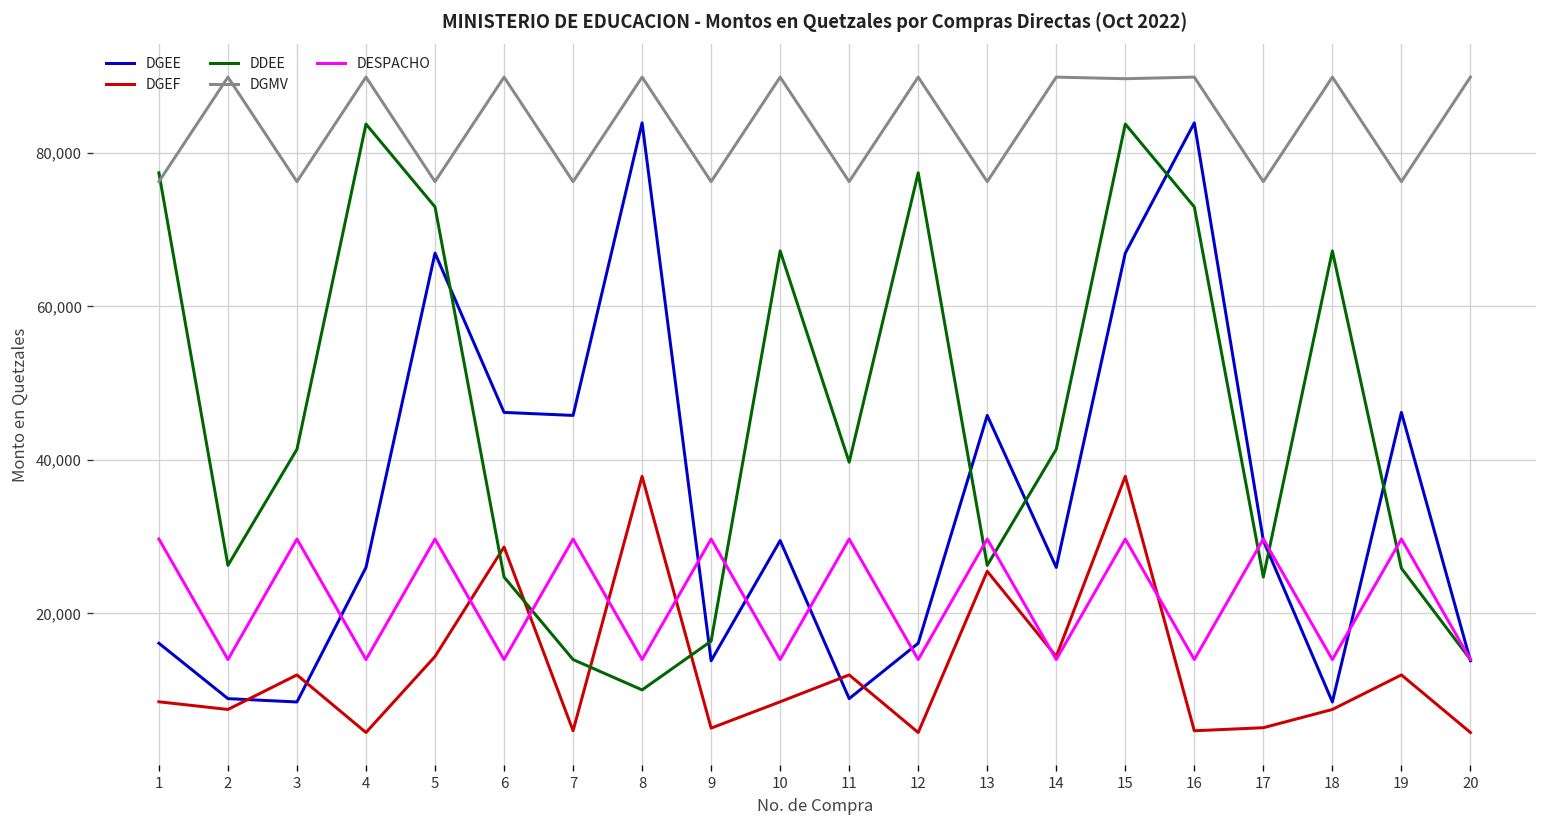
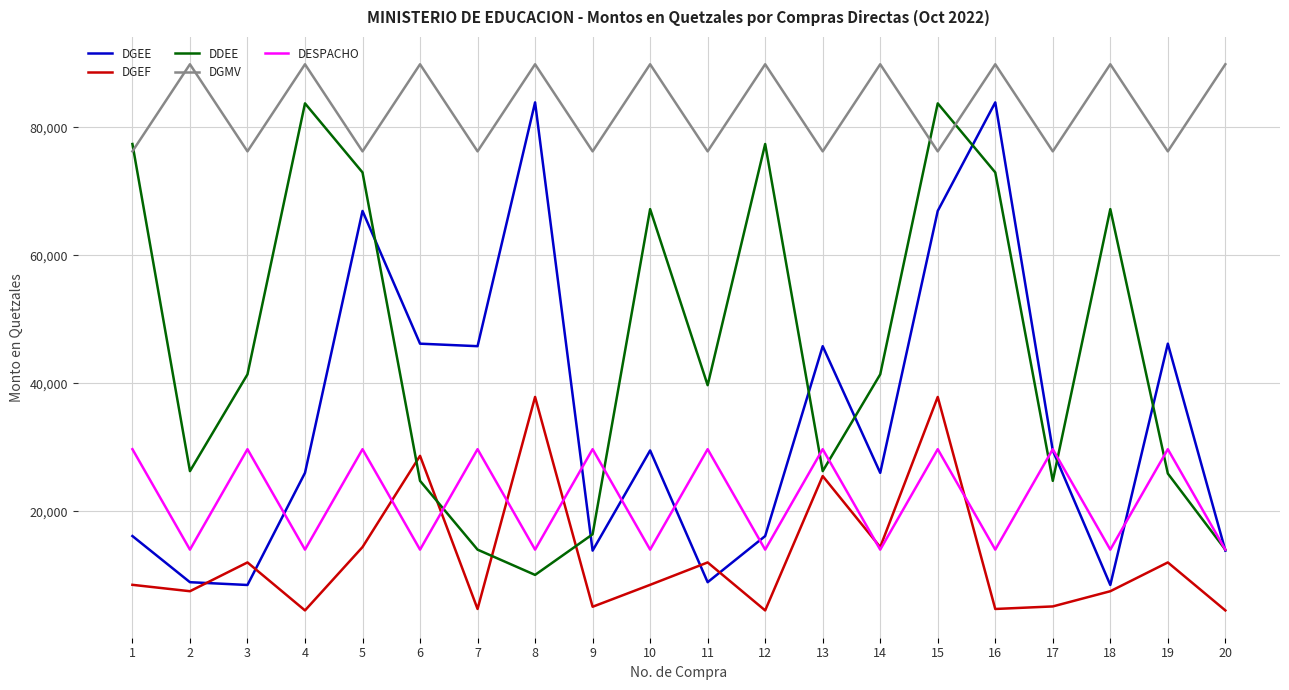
DGMV, 15: 90,000 -> 76,000
